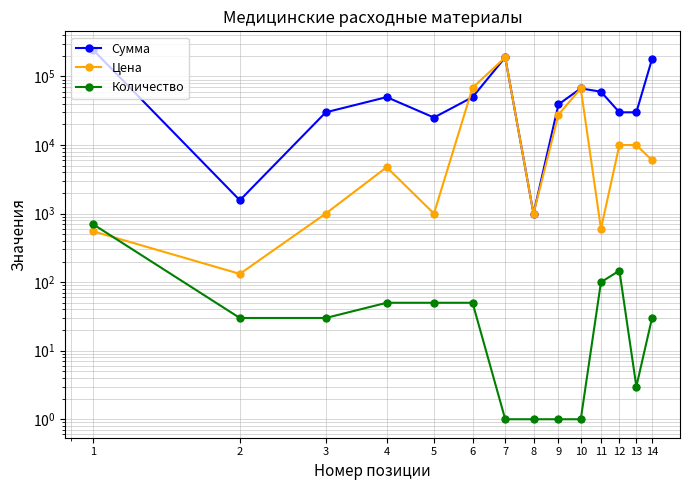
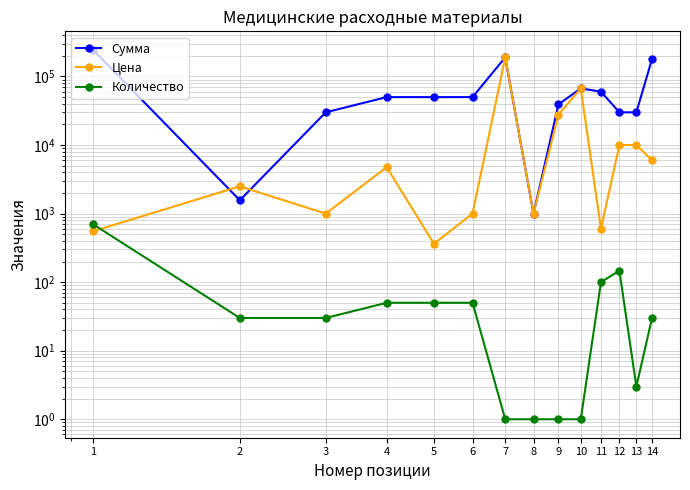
Цена, 2: 130 -> 2500
Сумма, 5: 25000 -> 50000
Цена, 5: 1000 -> 400
Цена, 6: 70000 -> 1000
